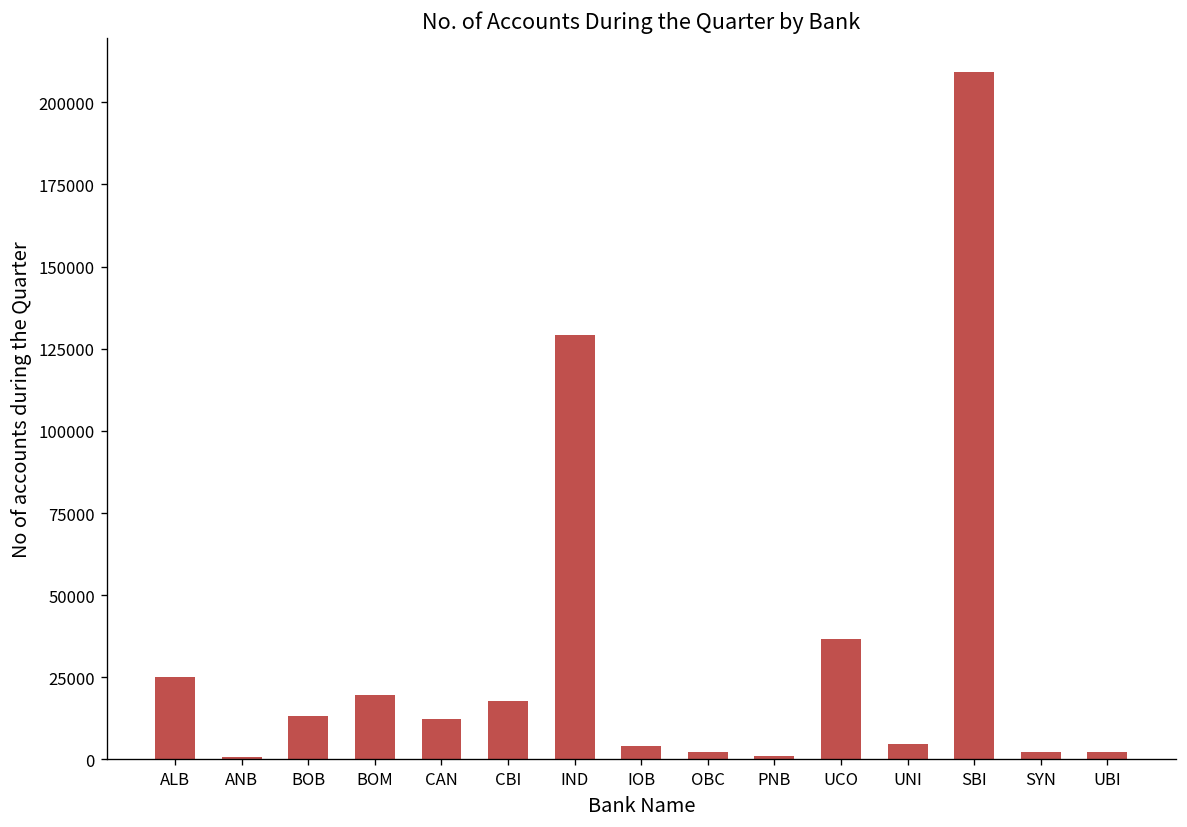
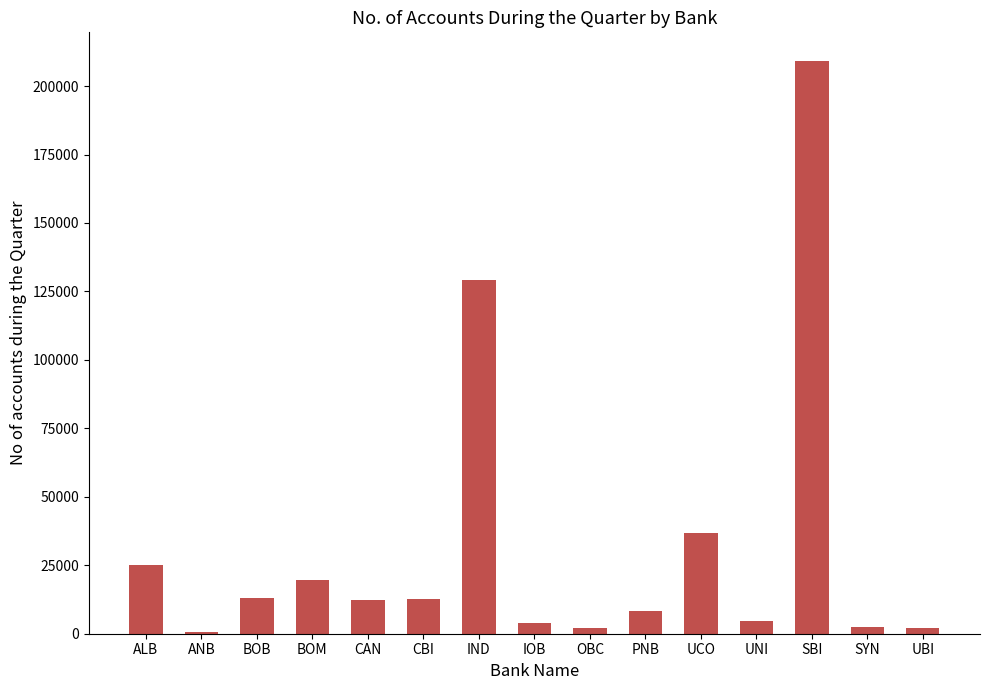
CBI: 18000 -> 13000
PNB: 1000 -> 8000
